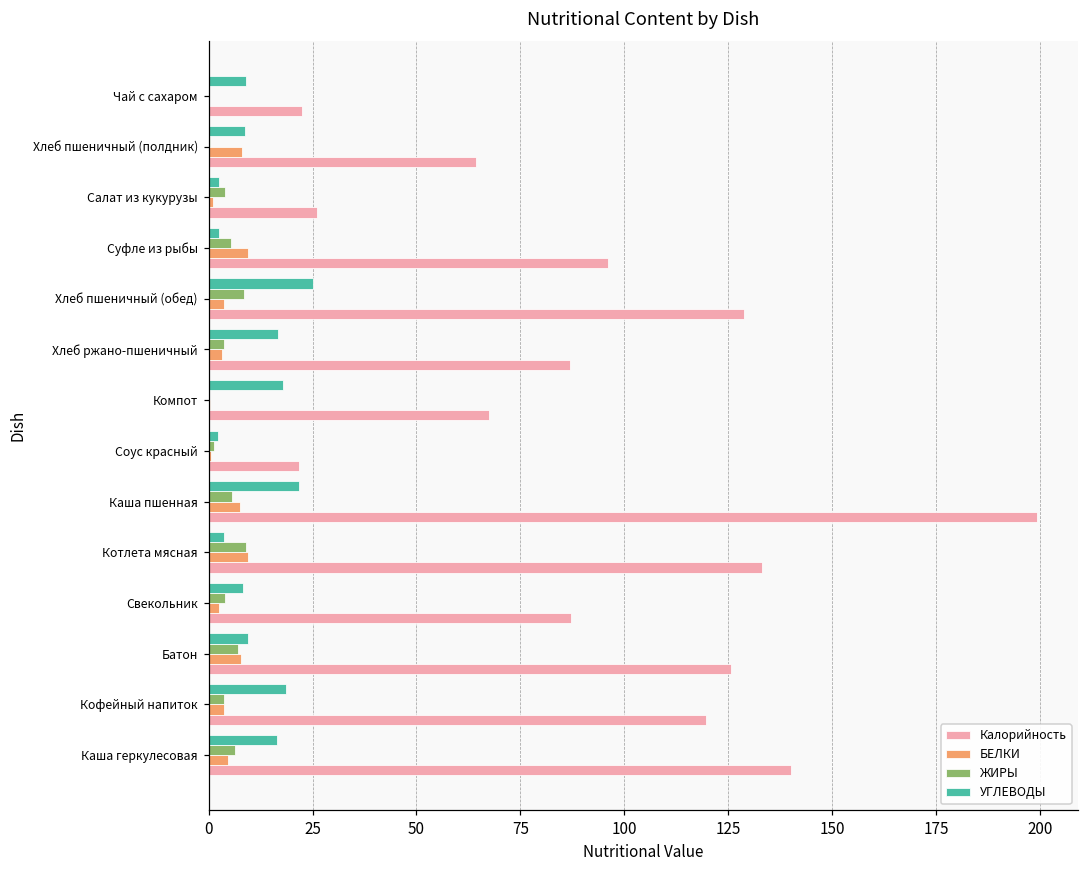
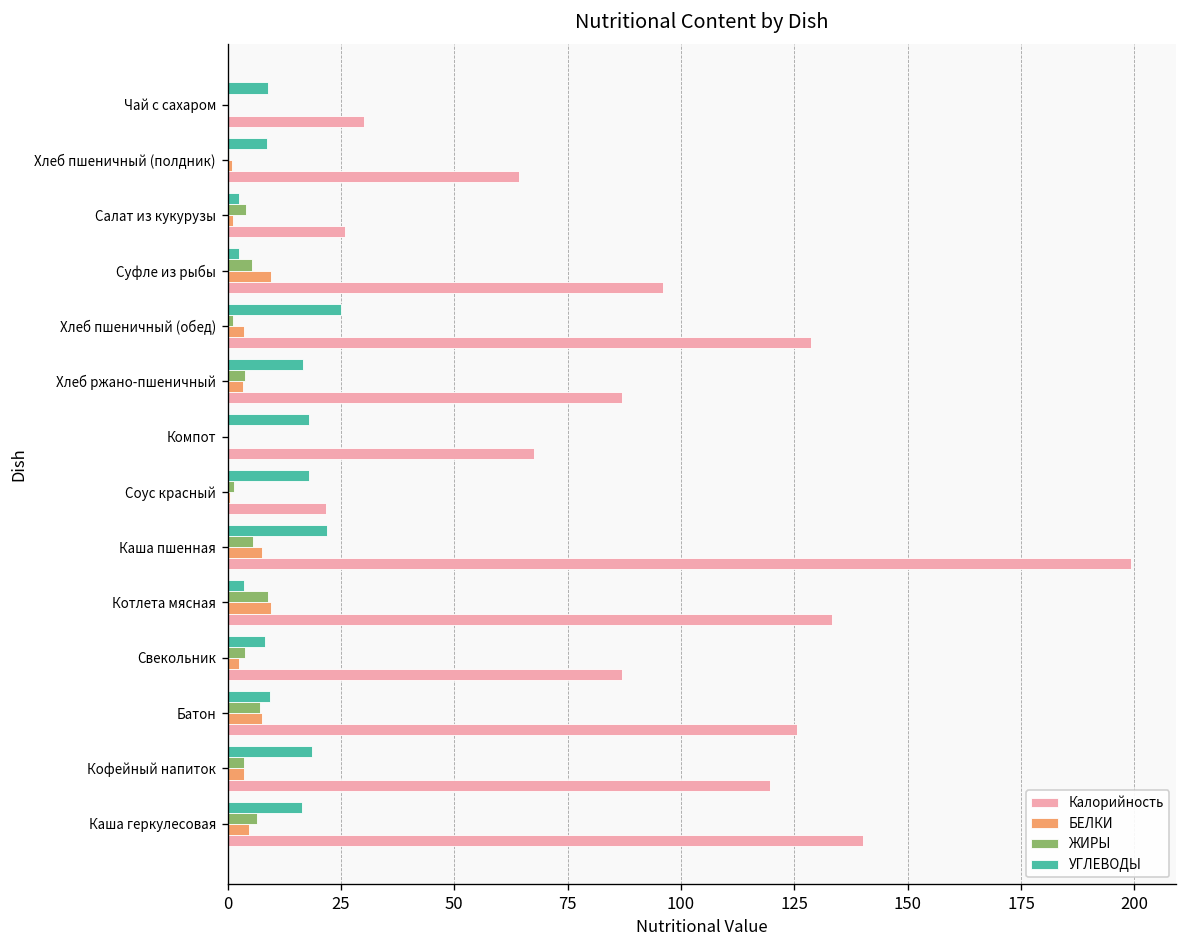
Калорийность, Чай с сахаром: 23 -> 30
БЕЛКИ, Хлеб пшеничный (полдник): 8 -> 1
ЖИРЫ, Хлеб пшеничный (обед): 8 -> 1
УГЛЕВОДЫ, Соус красный: 2 -> 18
